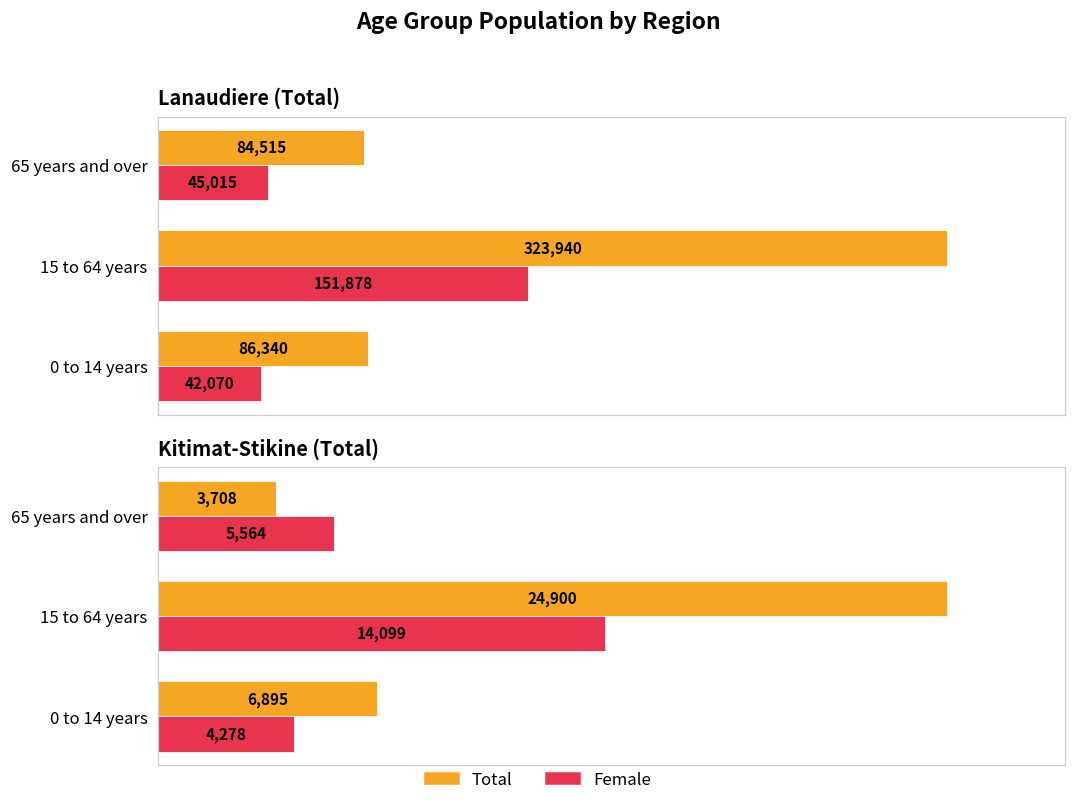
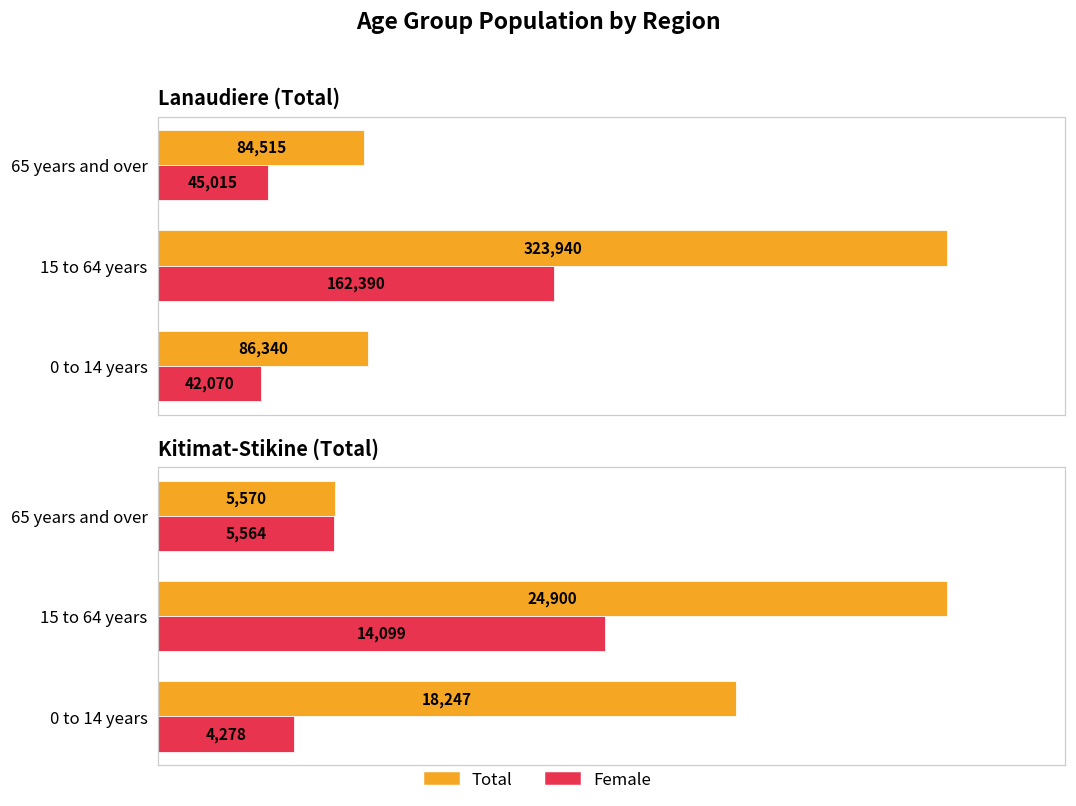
Lanaudiere (Total), Female, 15 to 64 years: 151,878 -> 162,390
Kitimat-Stikine (Total), Total, 65 years and over: 3,708 -> 5,570
Kitimat-Stikine (Total), Total, 0 to 14 years: 6,895 -> 18,247
